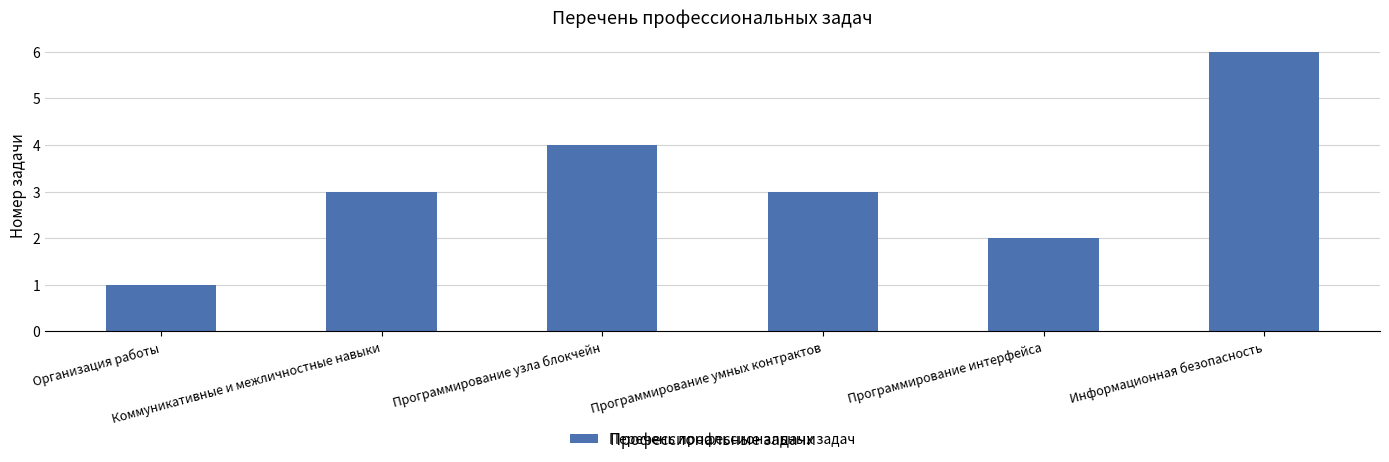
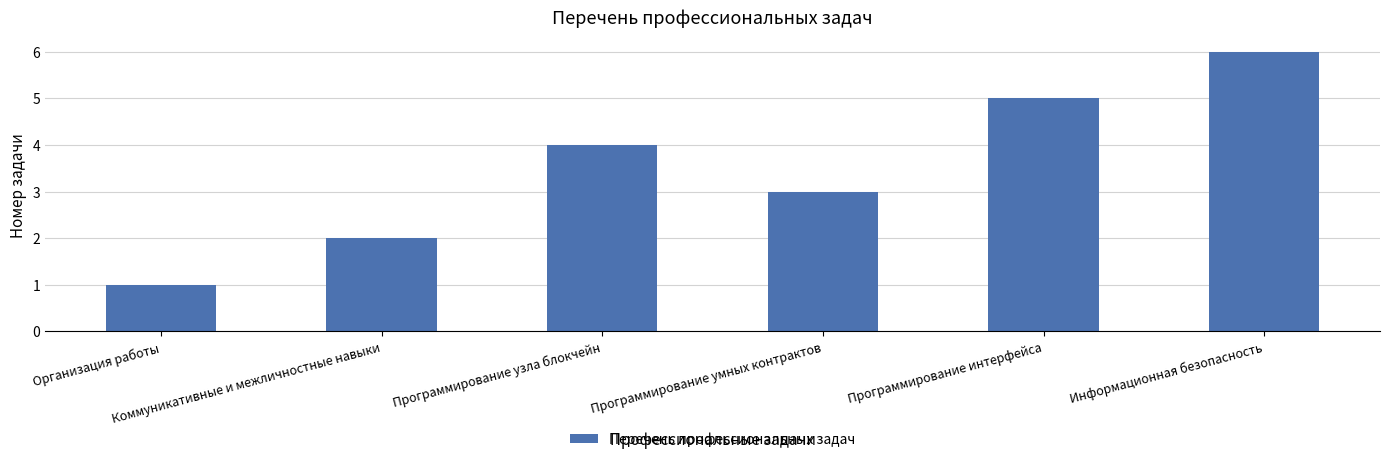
Коммуникативные и межличностные навыки: 3 -> 2
Программирование интерфейса: 2 -> 5
